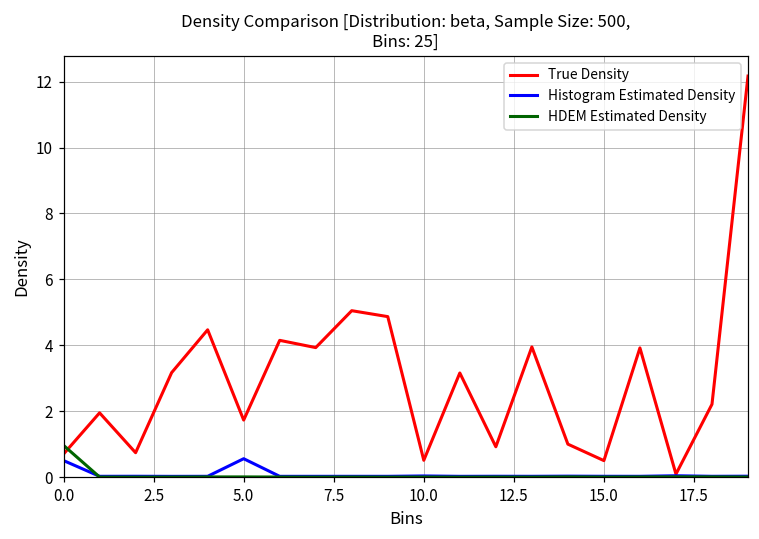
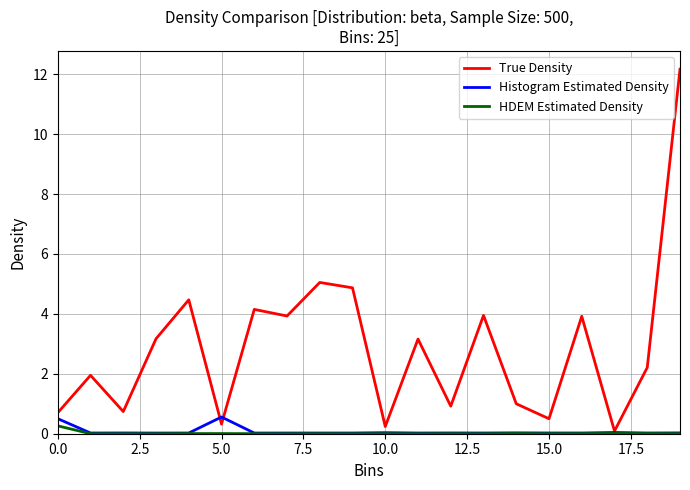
HDEM Estimated Density, 0.0: 1.0 -> 0.3
True Density, 5.0: 1.7 -> 0.3
True Density, 10.0: 0.5 -> 0.2
